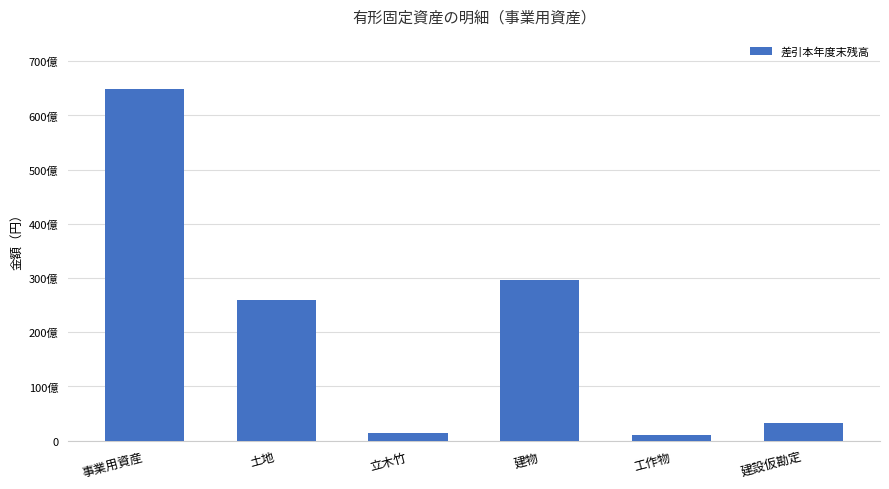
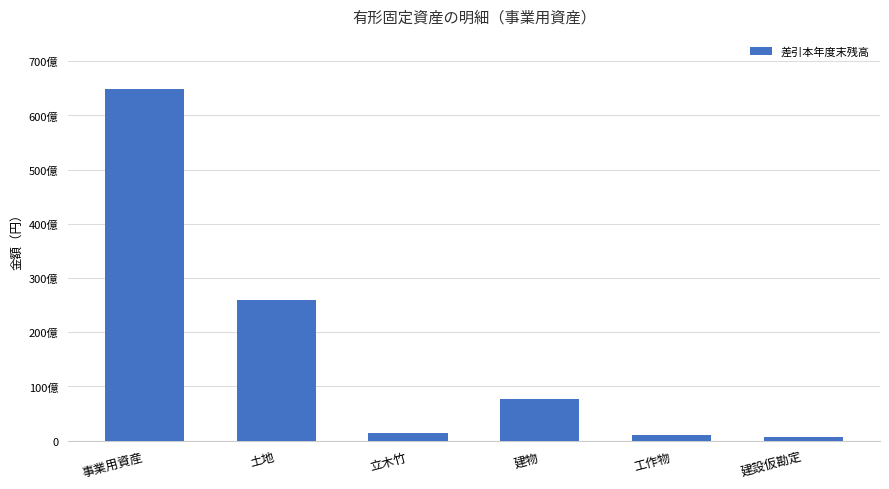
建物: 300億 -> 80億
建設仮勘定: 30億 -> 10億
